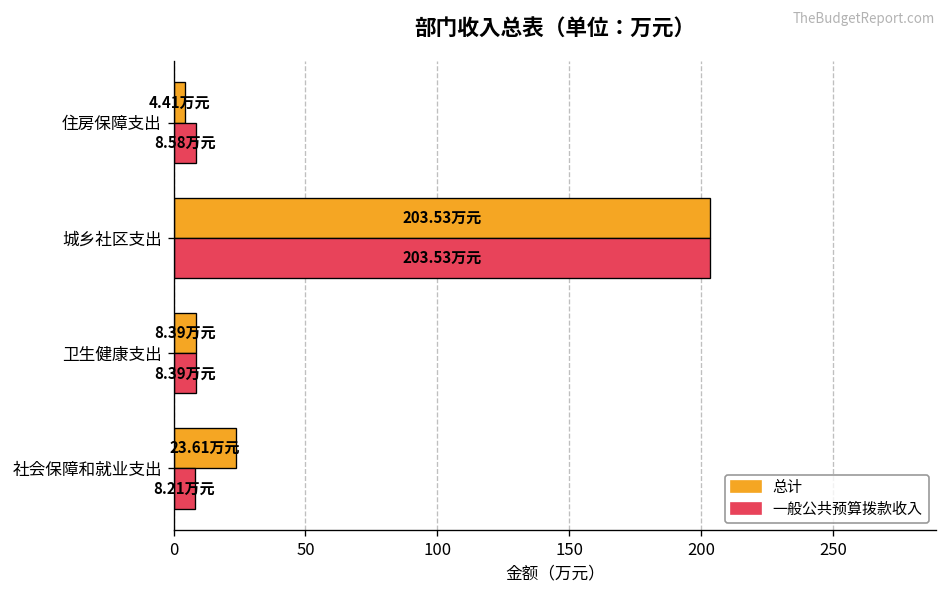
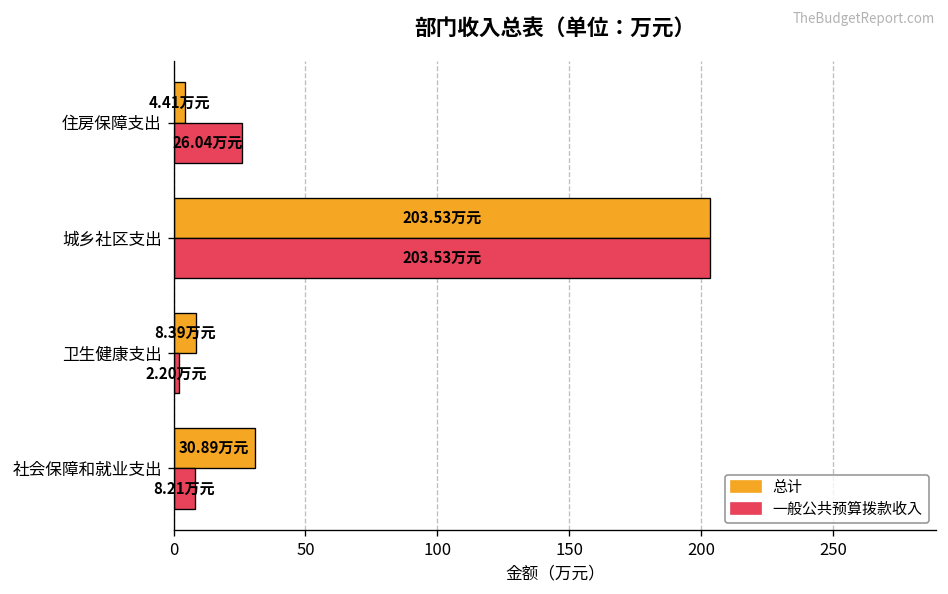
一般公共预算拨款收入, 住房保障支出: 8.58 -> 26.04
一般公共预算拨款收入, 卫生健康支出: 8.39 -> 2.20
总计, 社会保障和就业支出: 23.61 -> 30.89
